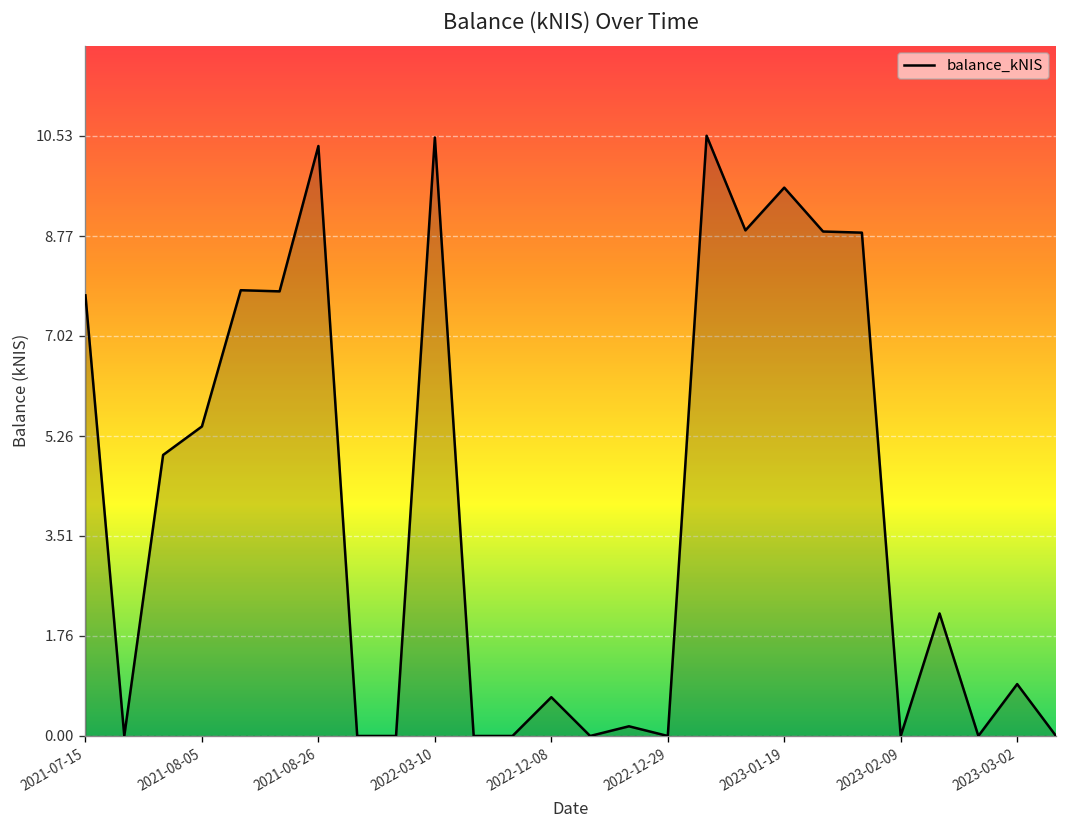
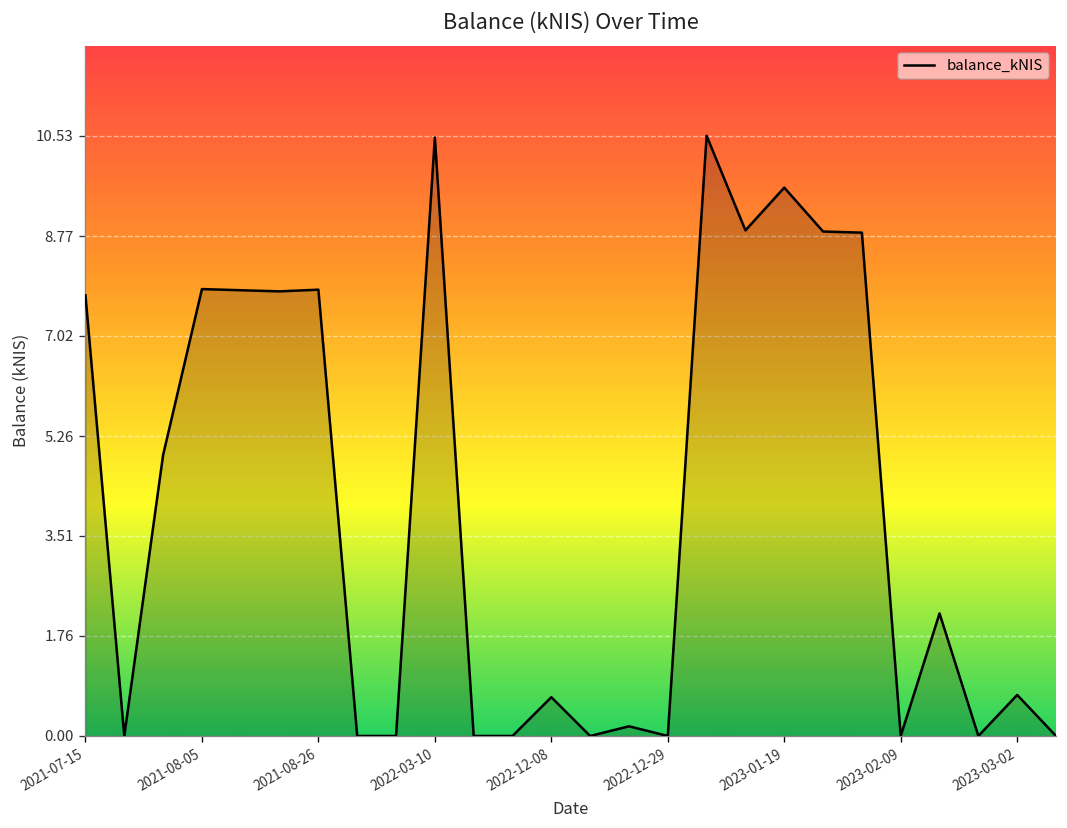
2021-08-05: 5.4 -> 7.8
2021-08-26: 10.4 -> 7.8
2023-03-02: 0.9 -> 0.7
